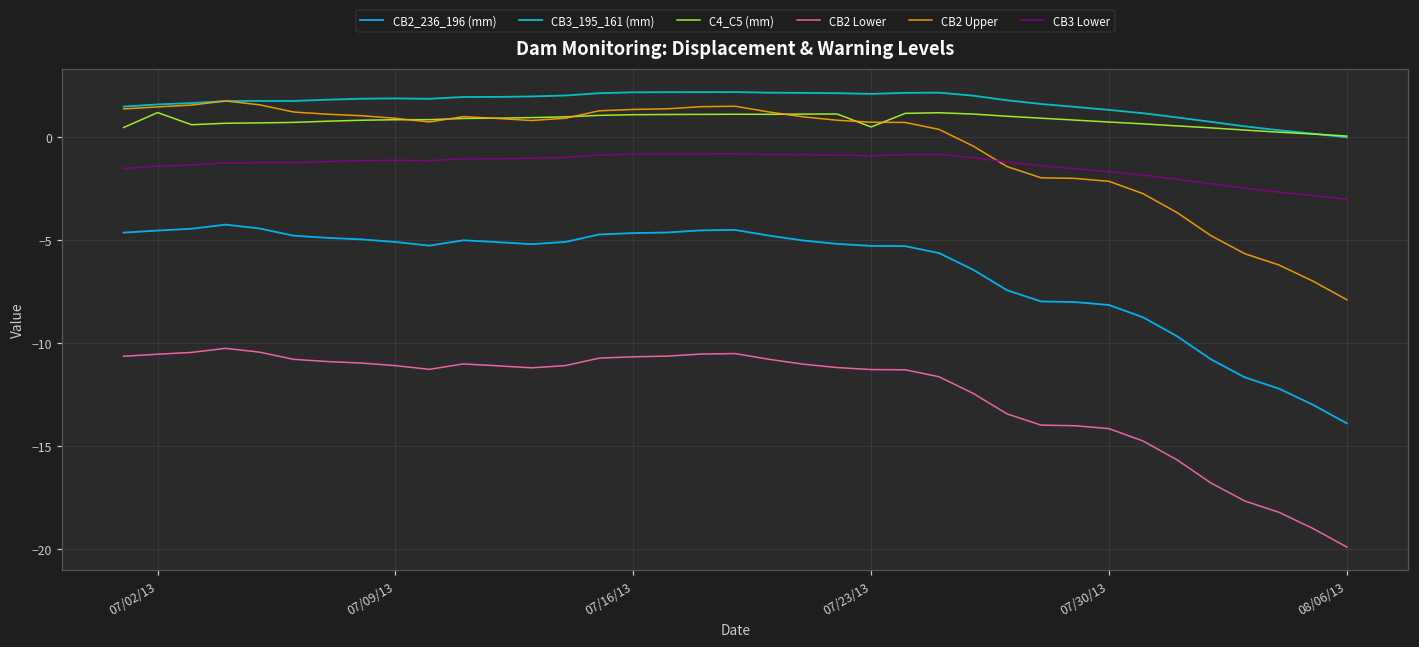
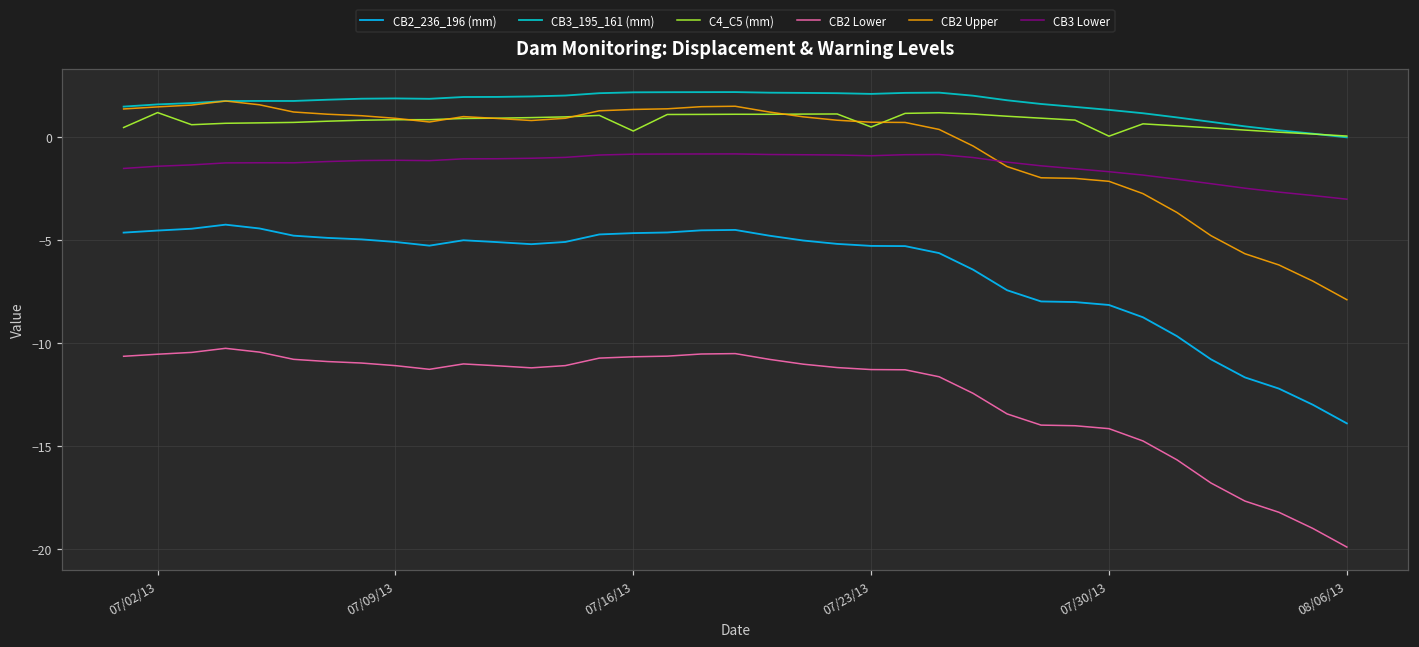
C4_C5 (mm), 07/16/13: 1.1 -> 0.3
C4_C5 (mm), 07/30/13: 0.7 -> 0.0
